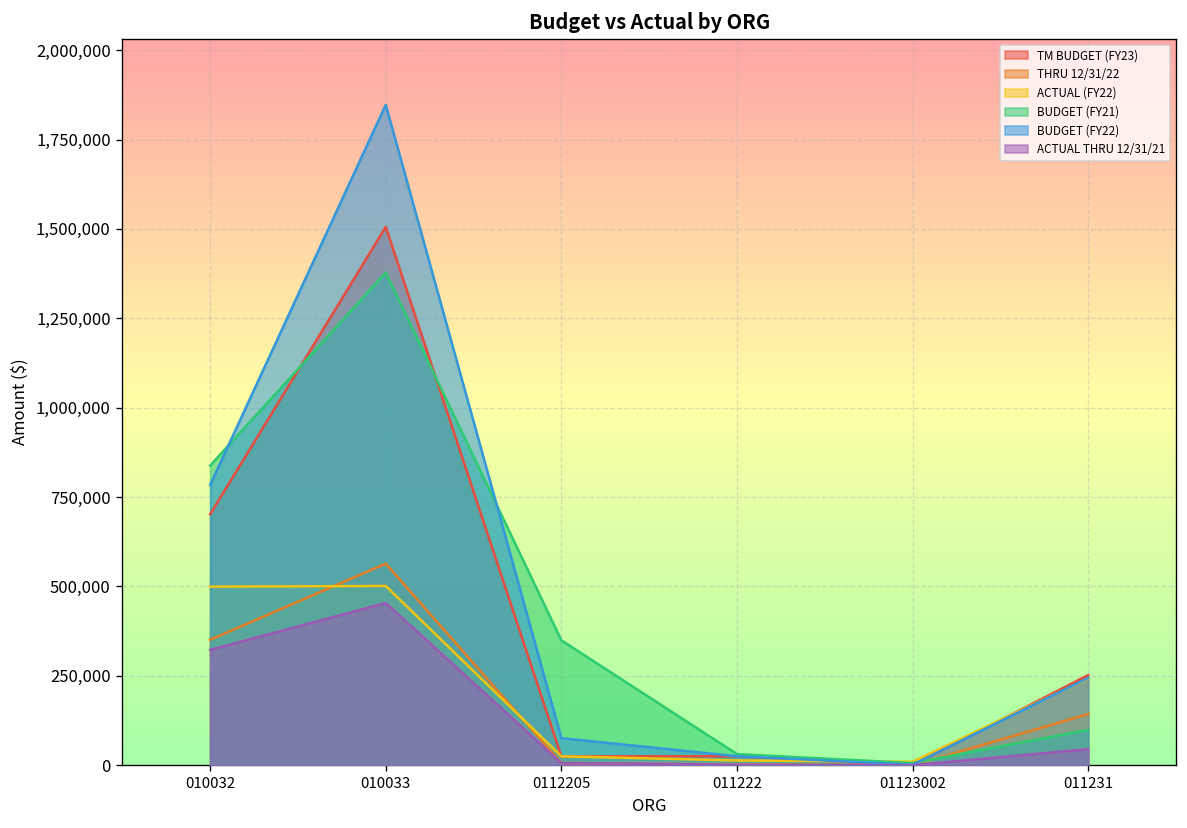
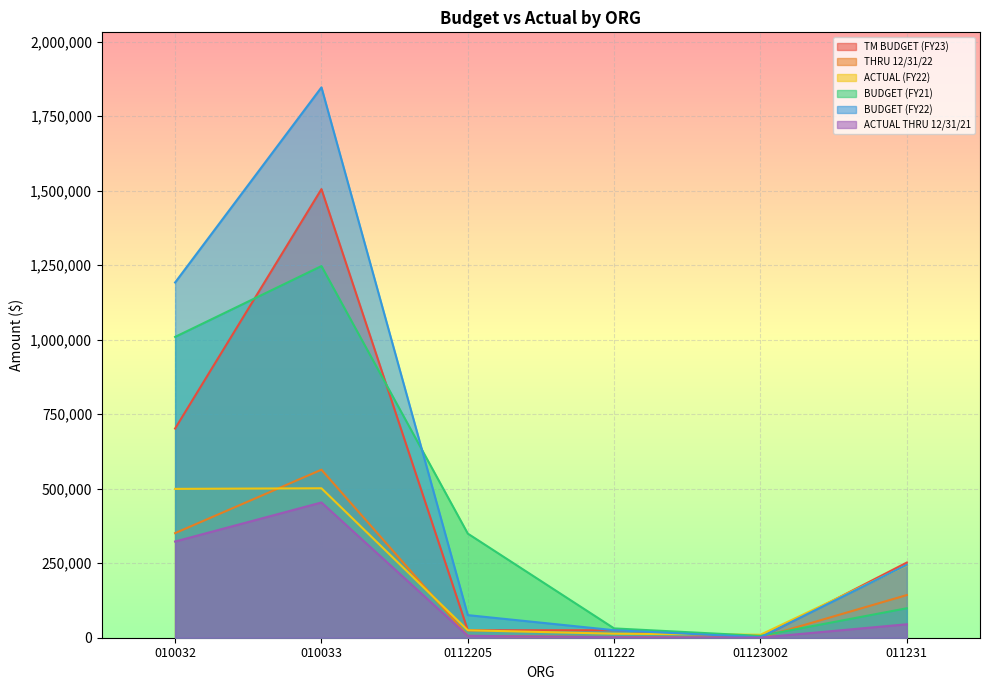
BUDGET (FY21), 010032: 840,000 -> 1,010,000
BUDGET (FY22), 010032: 780,000 -> 1,190,000
BUDGET (FY21), 010033: 1,380,000 -> 1,250,000
